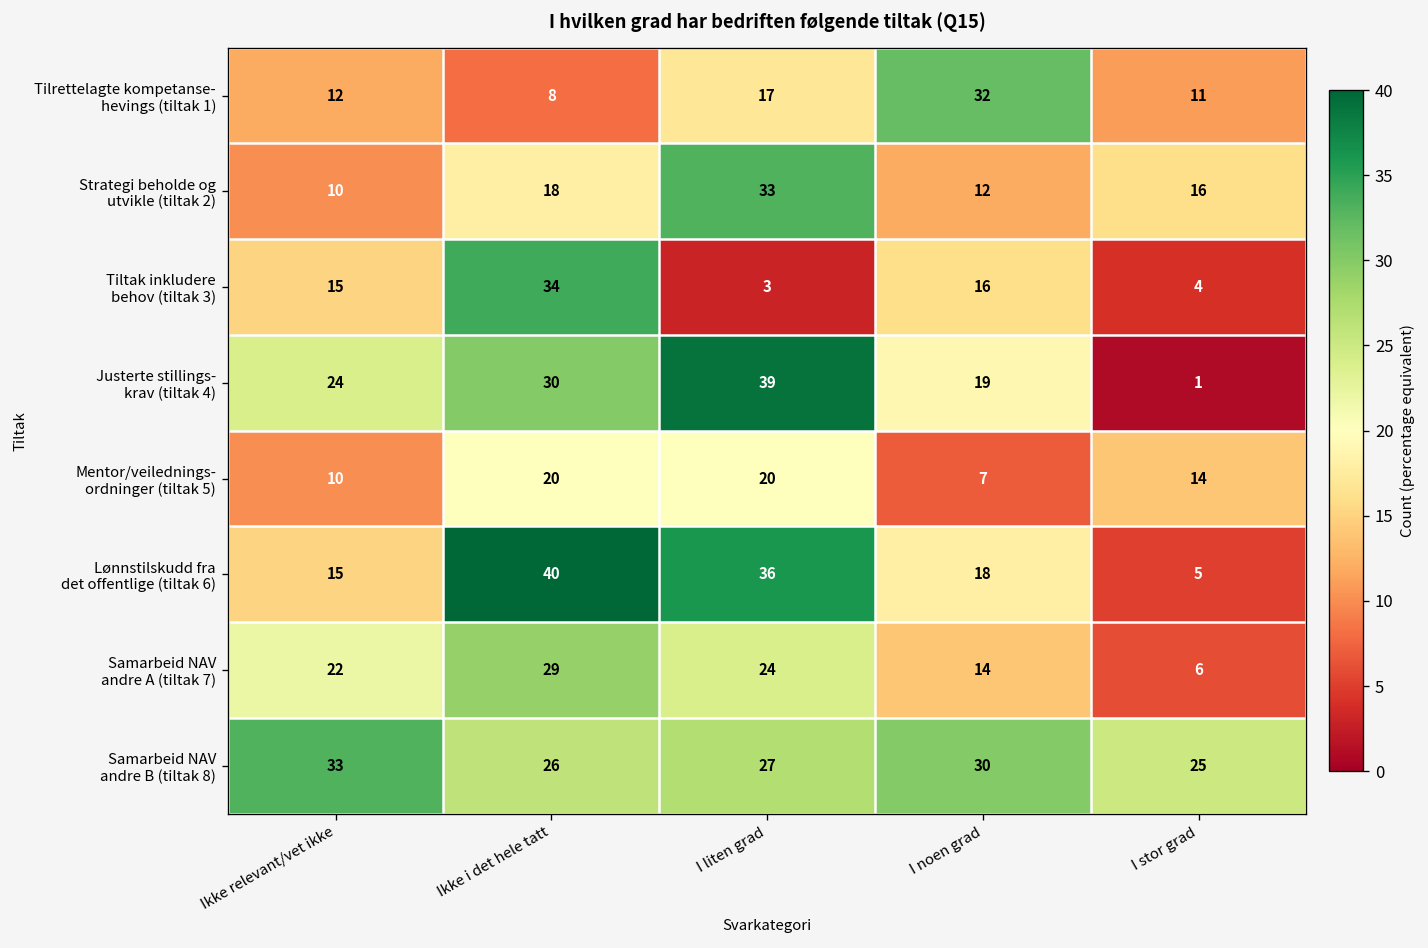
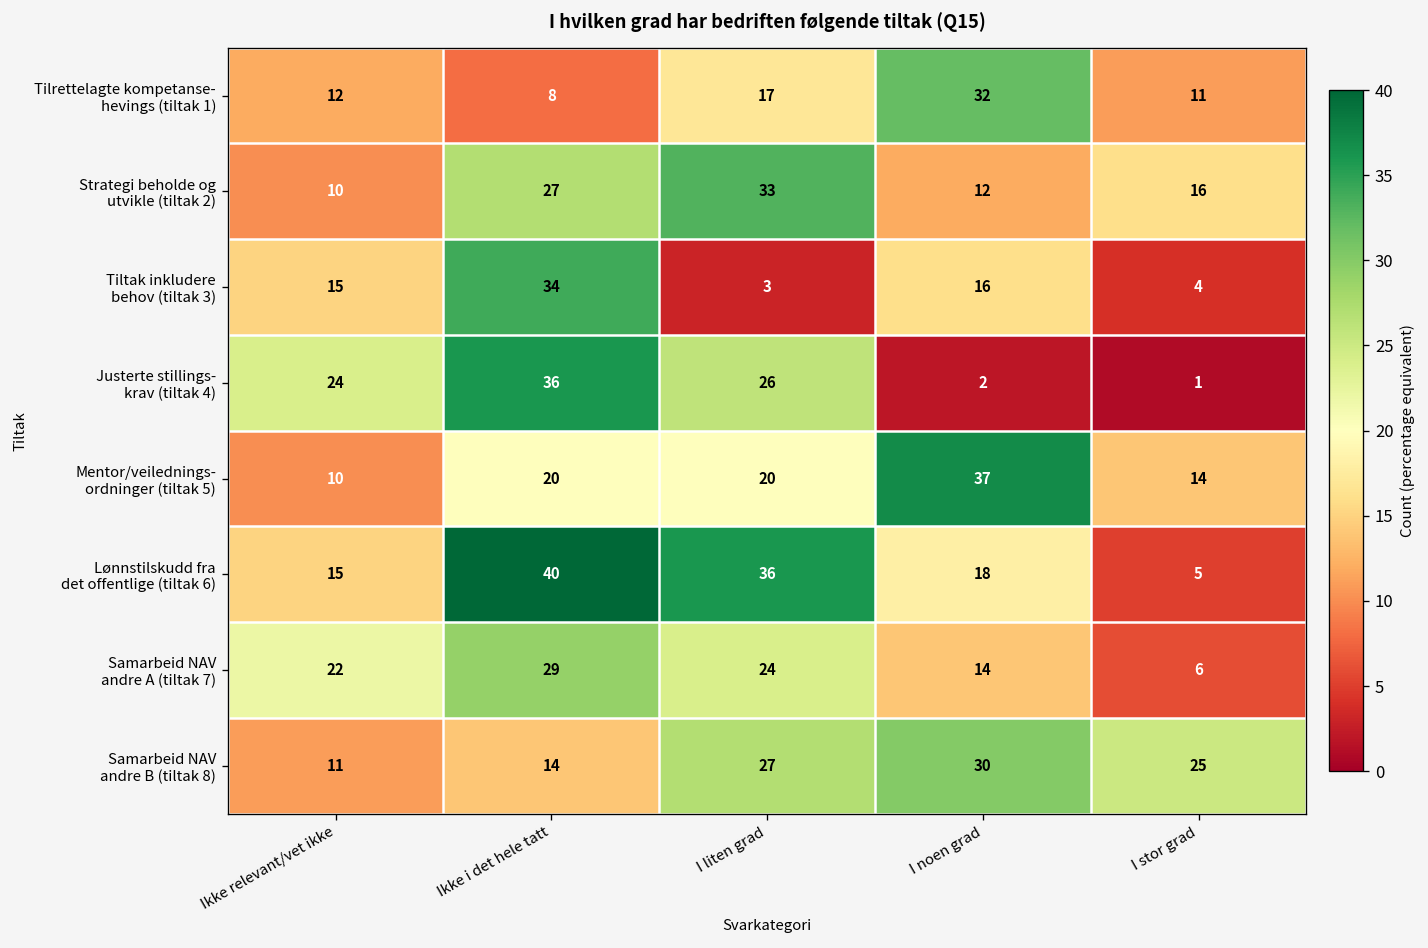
Strategi beholde og utvikle (tiltak 2), Ikke i det hele tatt: 18 -> 27
Justerte stillings- krav (tiltak 4), Ikke i det hele tatt: 30 -> 36
Justerte stillings- krav (tiltak 4), I liten grad: 39 -> 26
Justerte stillings- krav (tiltak 4), I noen grad: 19 -> 2
Mentor/veilednings- ordninger (tiltak 5), I noen grad: 7 -> 37
Samarbeid NAV andre B (tiltak 8), Ikke relevant/vet ikke: 33 -> 11
Samarbeid NAV andre B (tiltak 8), Ikke i det hele tatt: 26 -> 14
